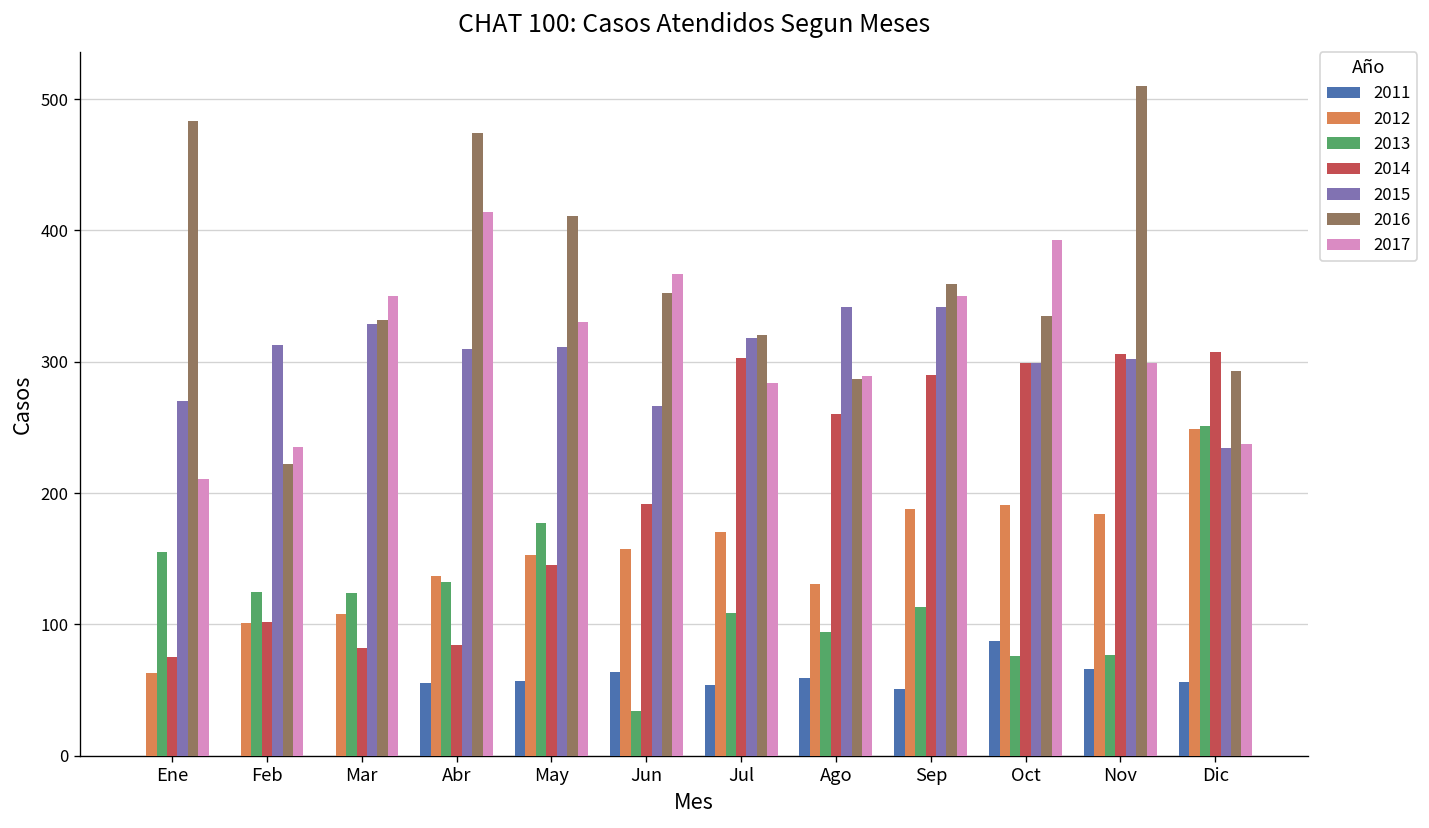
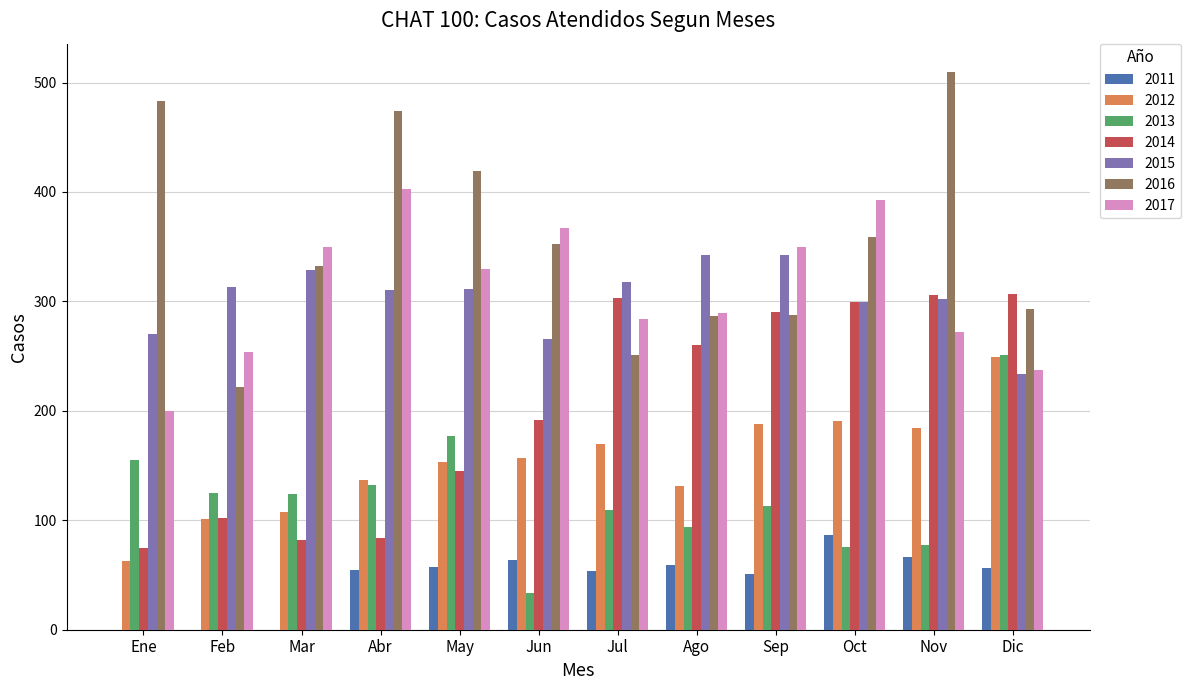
2017, Ene: 211 -> 200
2017, Feb: 235 -> 254
2017, Abr: 414 -> 403
2016, May: 411 -> 419
2016, Jul: 320 -> 251
2016, Sep: 359 -> 288
2016, Oct: 335 -> 359
2017, Nov: 299 -> 272
